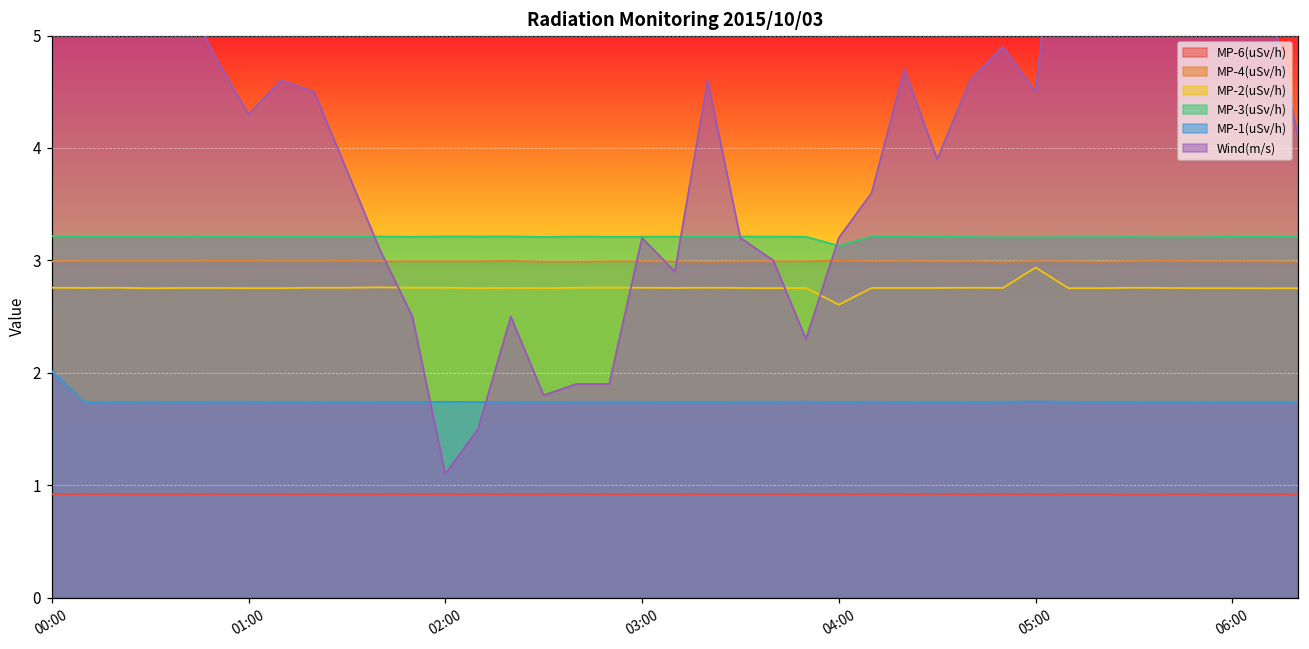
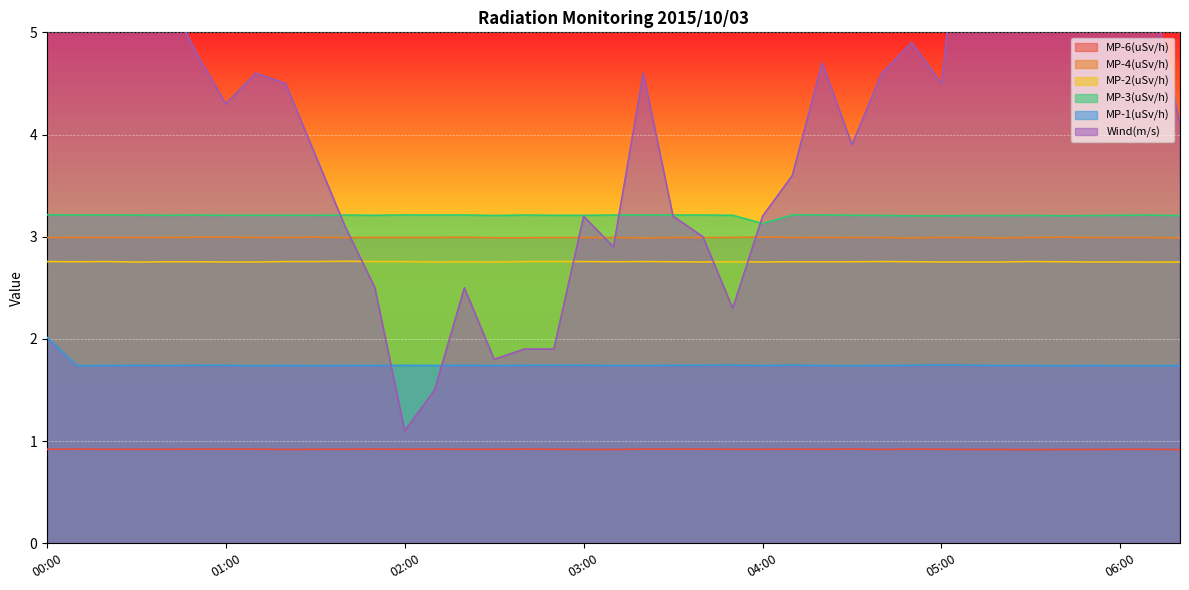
MP-2(uSv/h), 04:00: 2.61 -> 2.75
MP-2(uSv/h), 05:00: 2.94 -> 2.75
